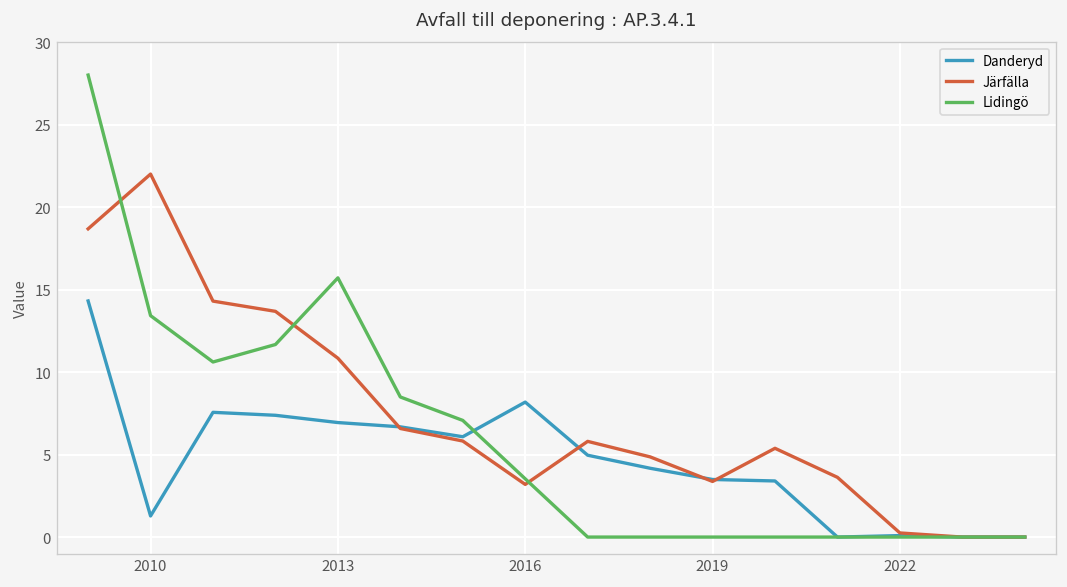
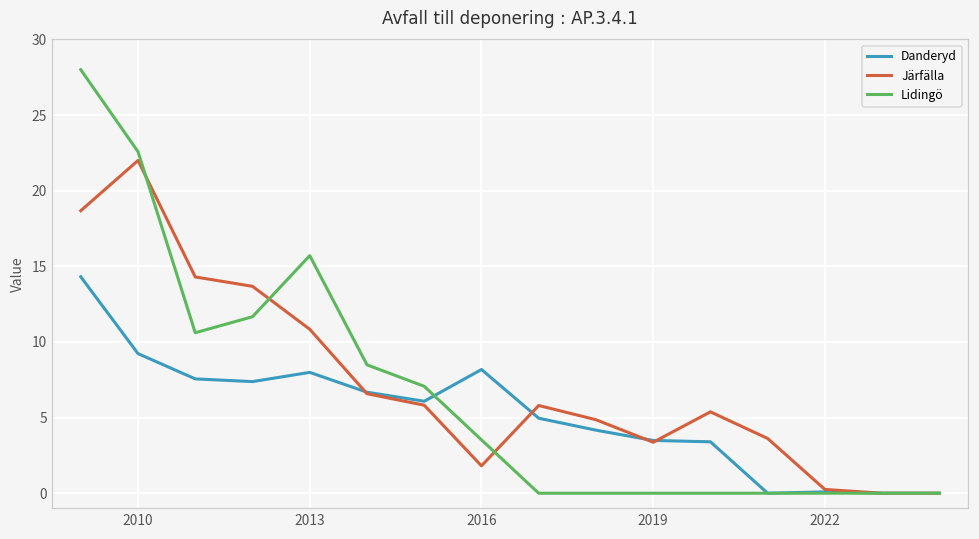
Danderyd, 2010: 1.3 -> 9.2
Lidingö, 2010: 13.4 -> 22.6
Danderyd, 2013: 6.9 -> 8.0
Järfälla, 2016: 3.2 -> 1.8
